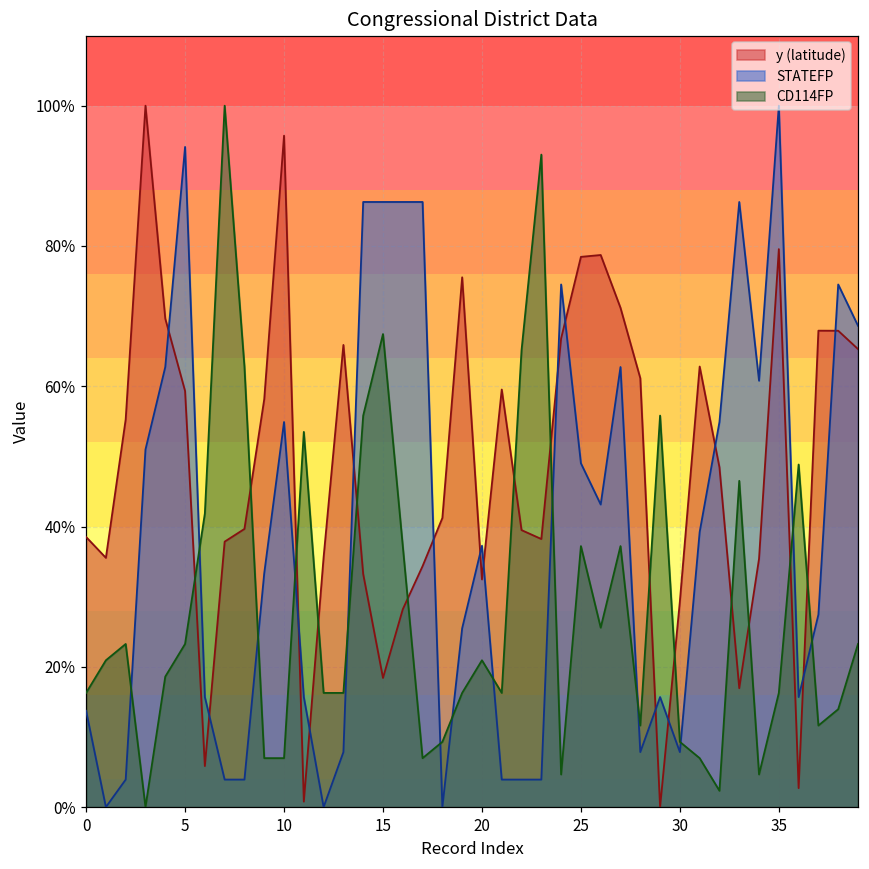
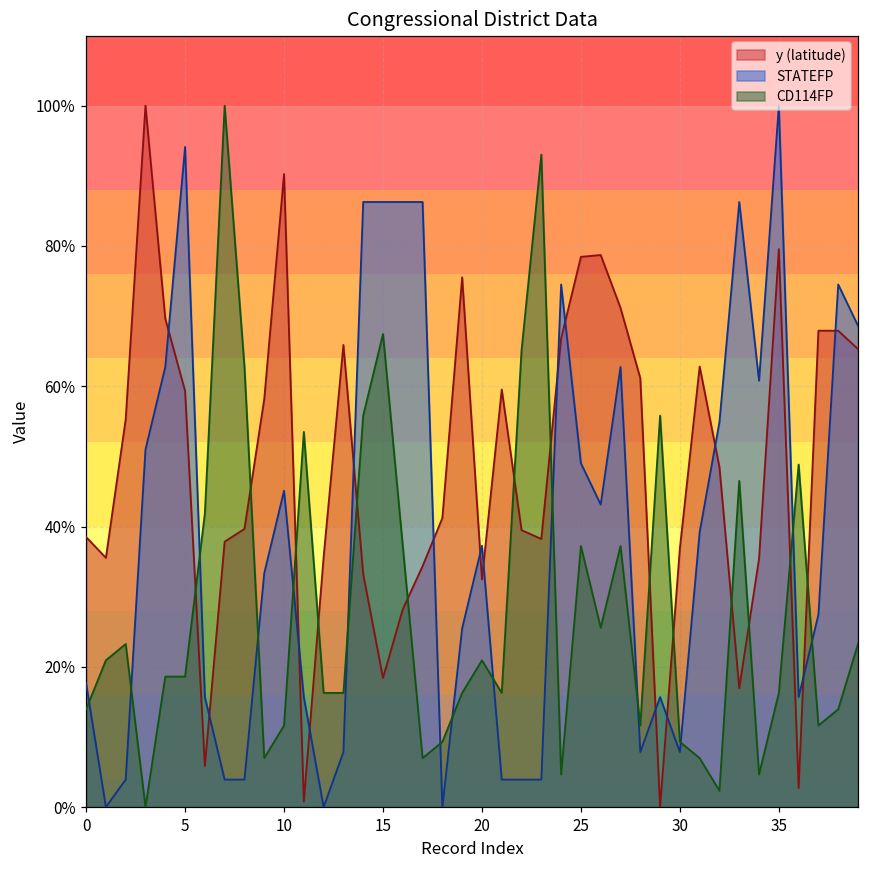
STATEFP, 0: 14% -> 18%
CD114FP, 0: 16% -> 14%
CD114FP, 5: 23% -> 19%
y (latitude), 10: 96% -> 90%
STATEFP, 10: 55% -> 45%
CD114FP, 10: 7% -> 12%
y (latitude), 30: 29% -> 37%
